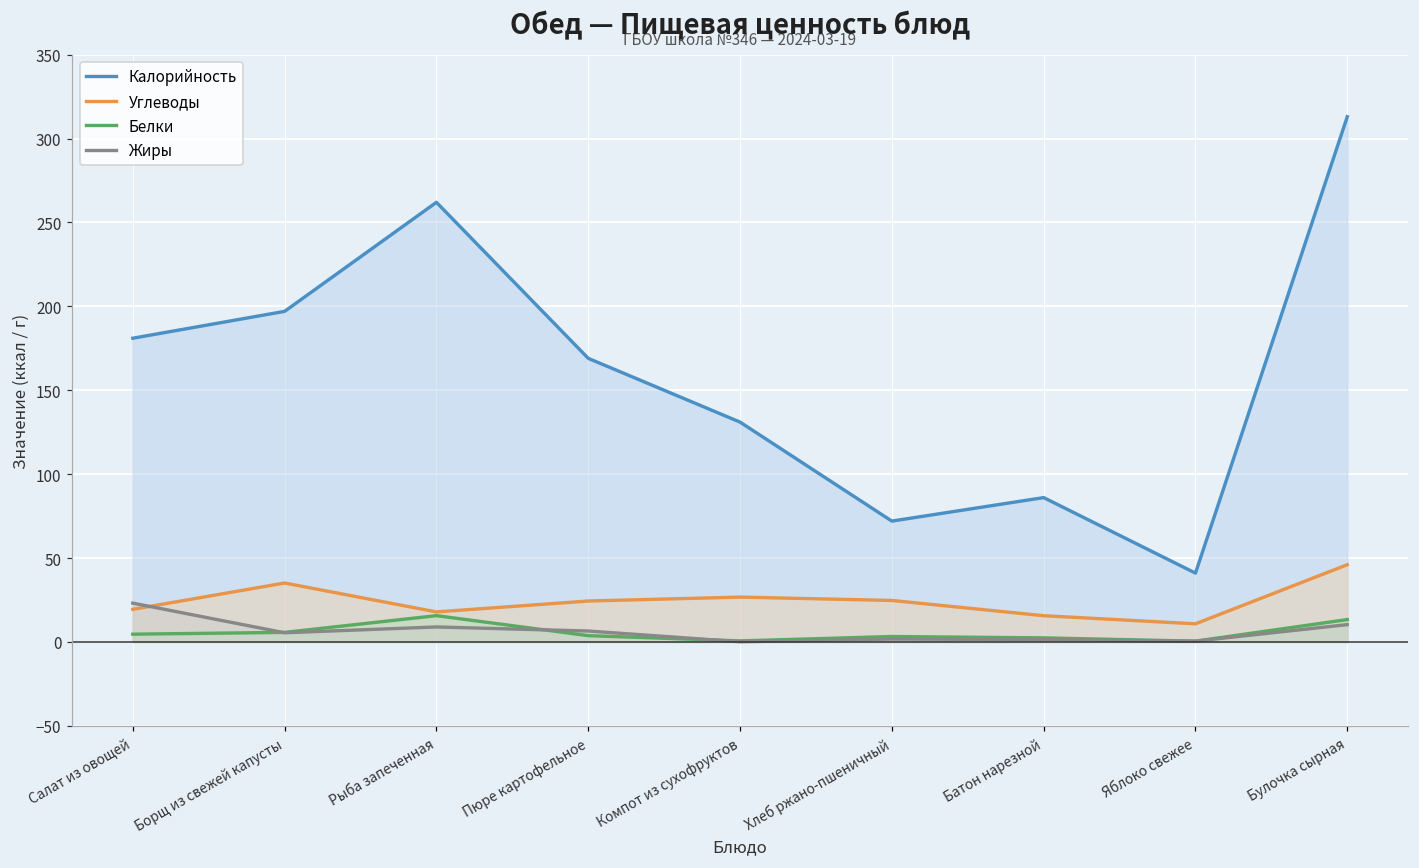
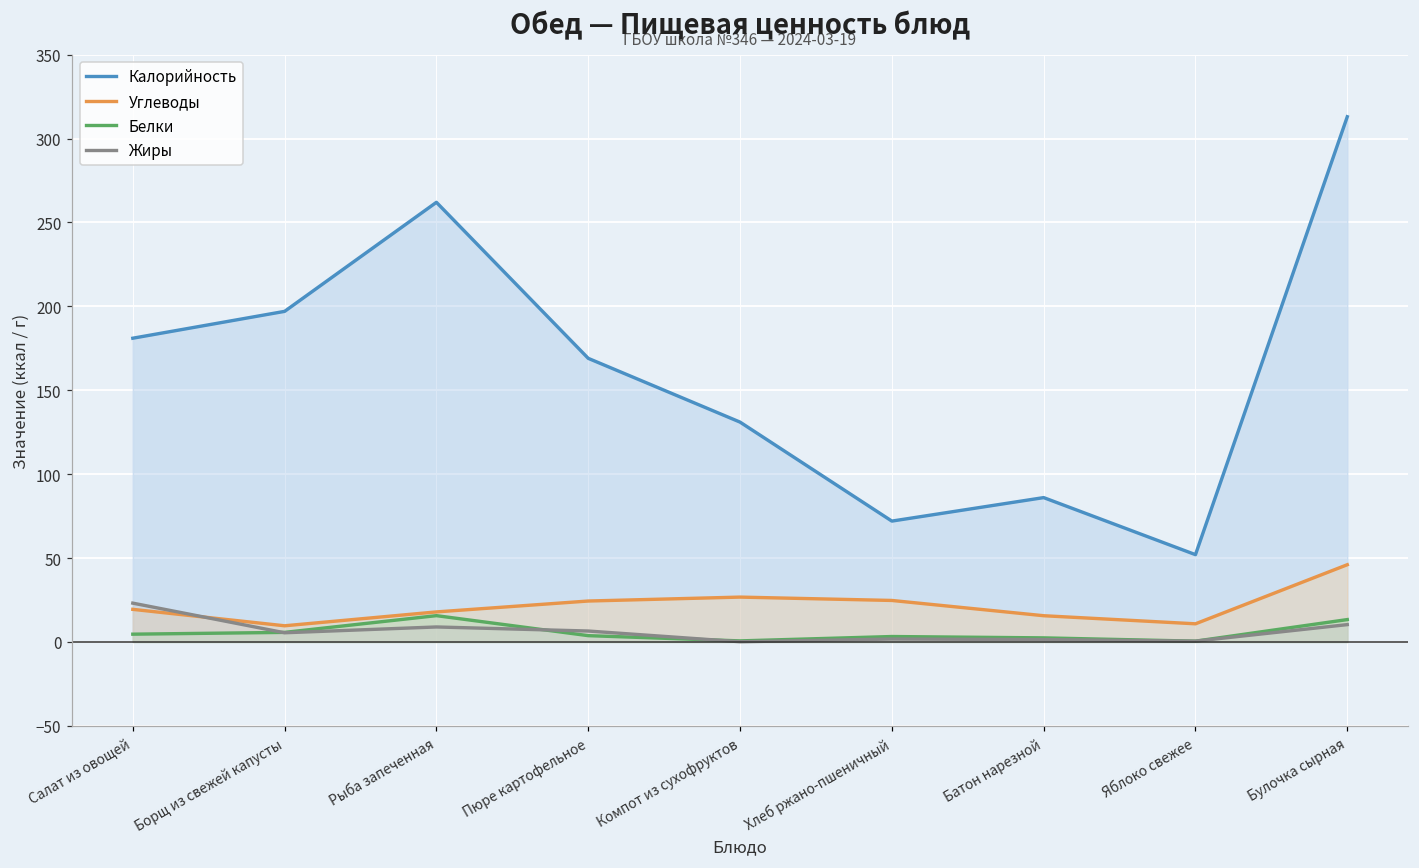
Углеводы, Борщ из свежей капусты: 35 -> 10
Калорийность, Яблоко свежее: 41 -> 52
